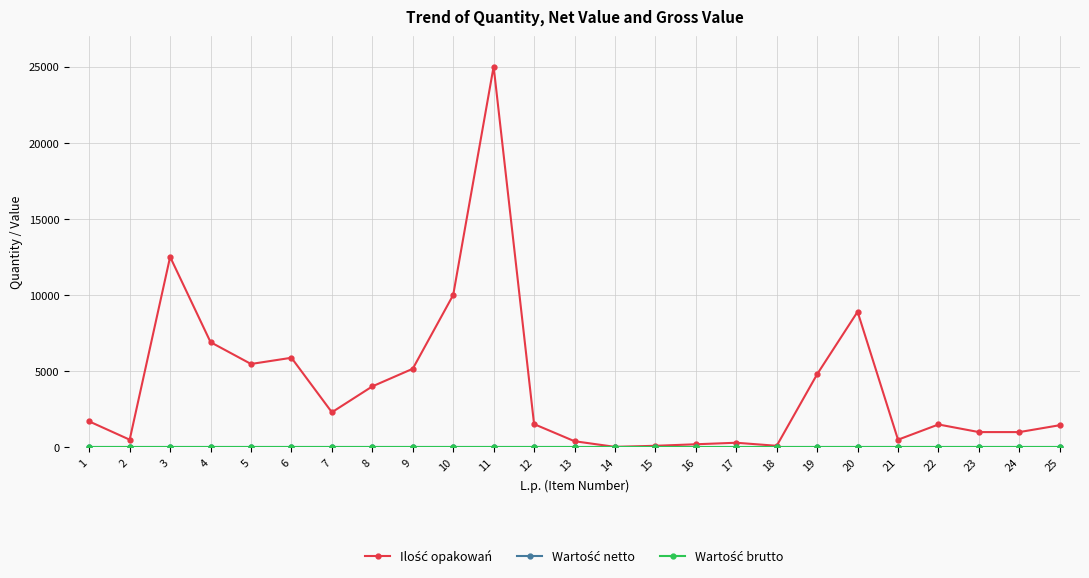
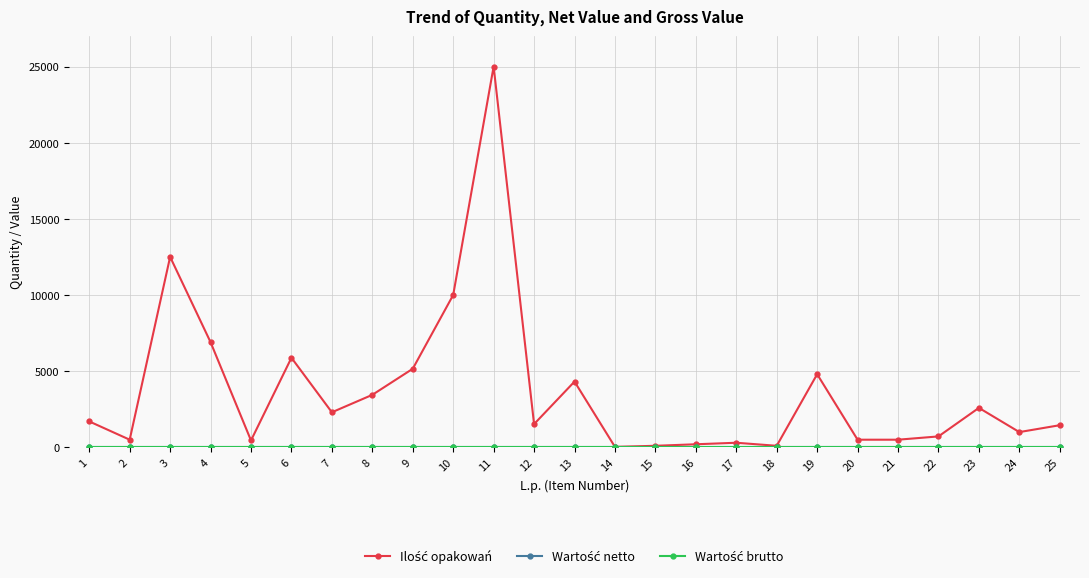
Ilość opakowań, 5: 5500 -> 500
Ilość opakowań, 8: 4000 -> 3400
Ilość opakowań, 13: 400 -> 4300
Ilość opakowań, 20: 8900 -> 500
Ilość opakowań, 22: 1500 -> 700
Ilość opakowań, 23: 1000 -> 2600
